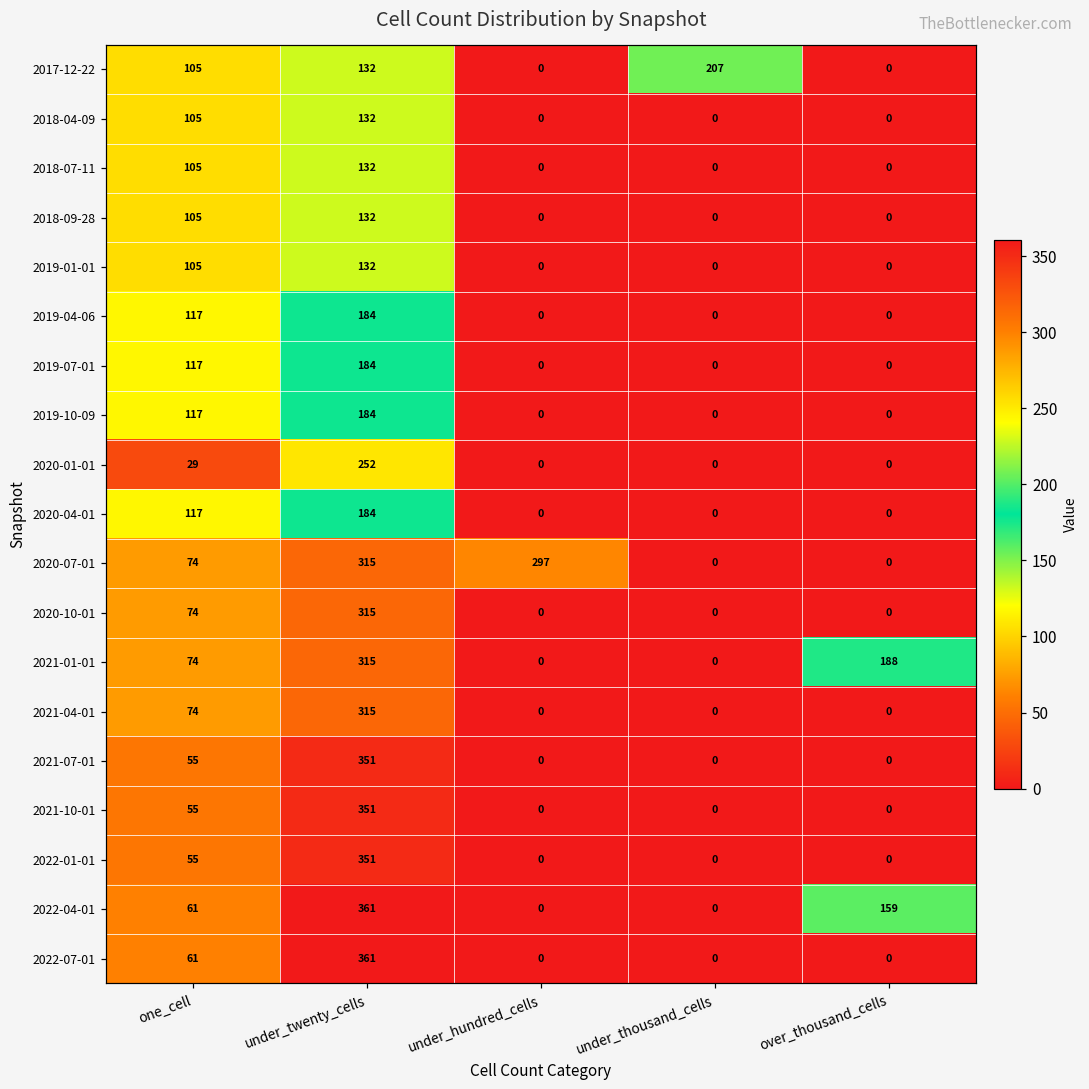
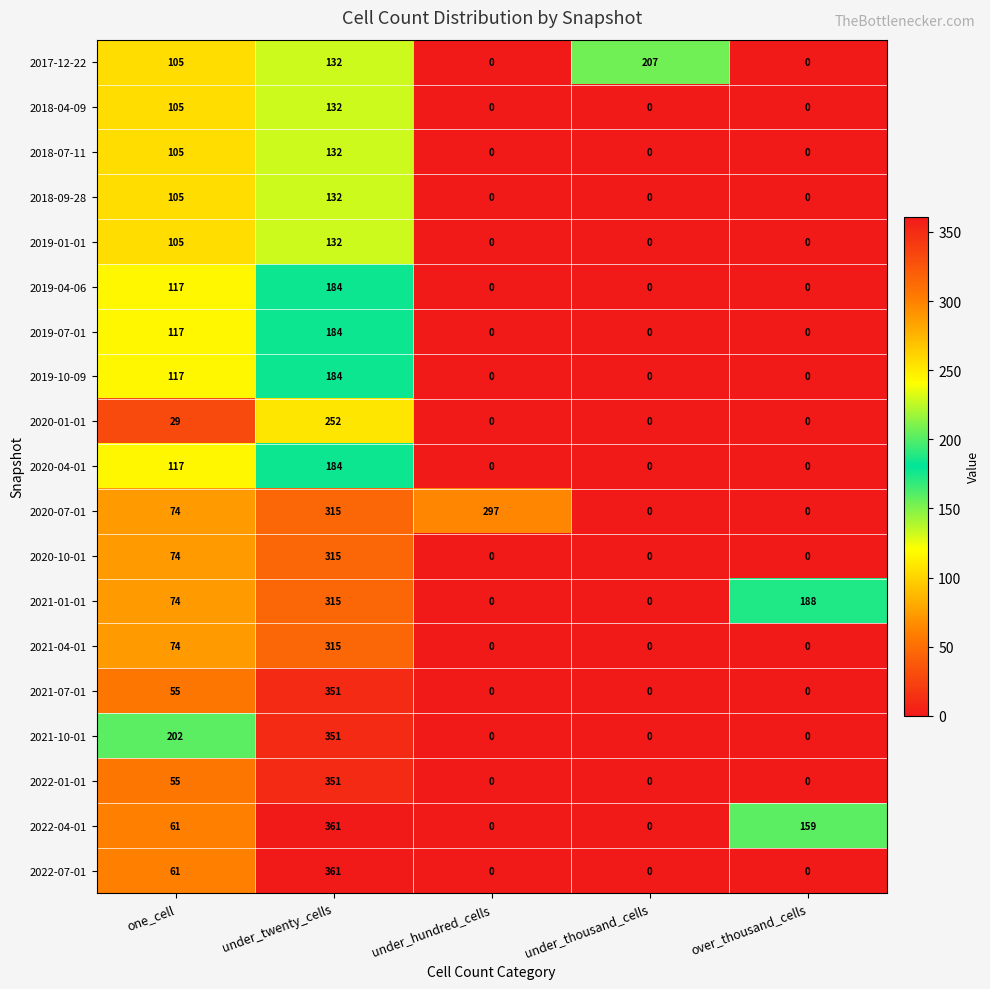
2021-10-01, one_cell: 55 -> 202
